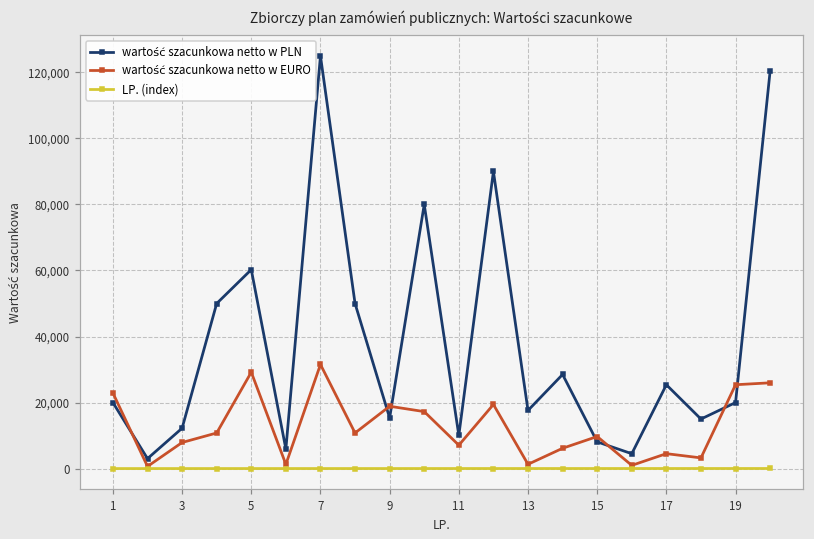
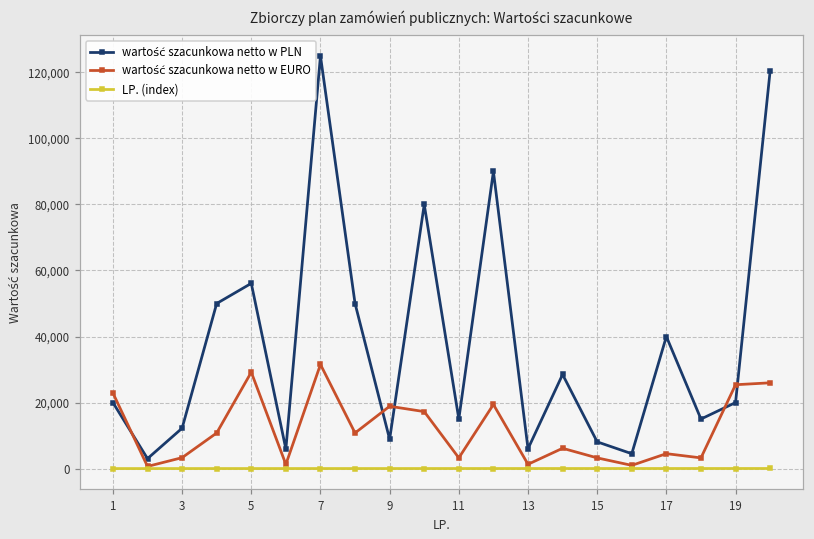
wartość szacunkowa netto w EURO, 3: 8,000 -> 3,000
wartość szacunkowa netto w PLN, 5: 60,000 -> 56,000
wartość szacunkowa netto w PLN, 9: 15,000 -> 9,000
wartość szacunkowa netto w PLN, 11: 10,000 -> 15,000
wartość szacunkowa netto w EURO, 11: 7,000 -> 3,000
wartość szacunkowa netto w PLN, 13: 18,000 -> 6,000
wartość szacunkowa netto w EURO, 15: 10,000 -> 3,000
wartość szacunkowa netto w PLN, 17: 25,000 -> 40,000
